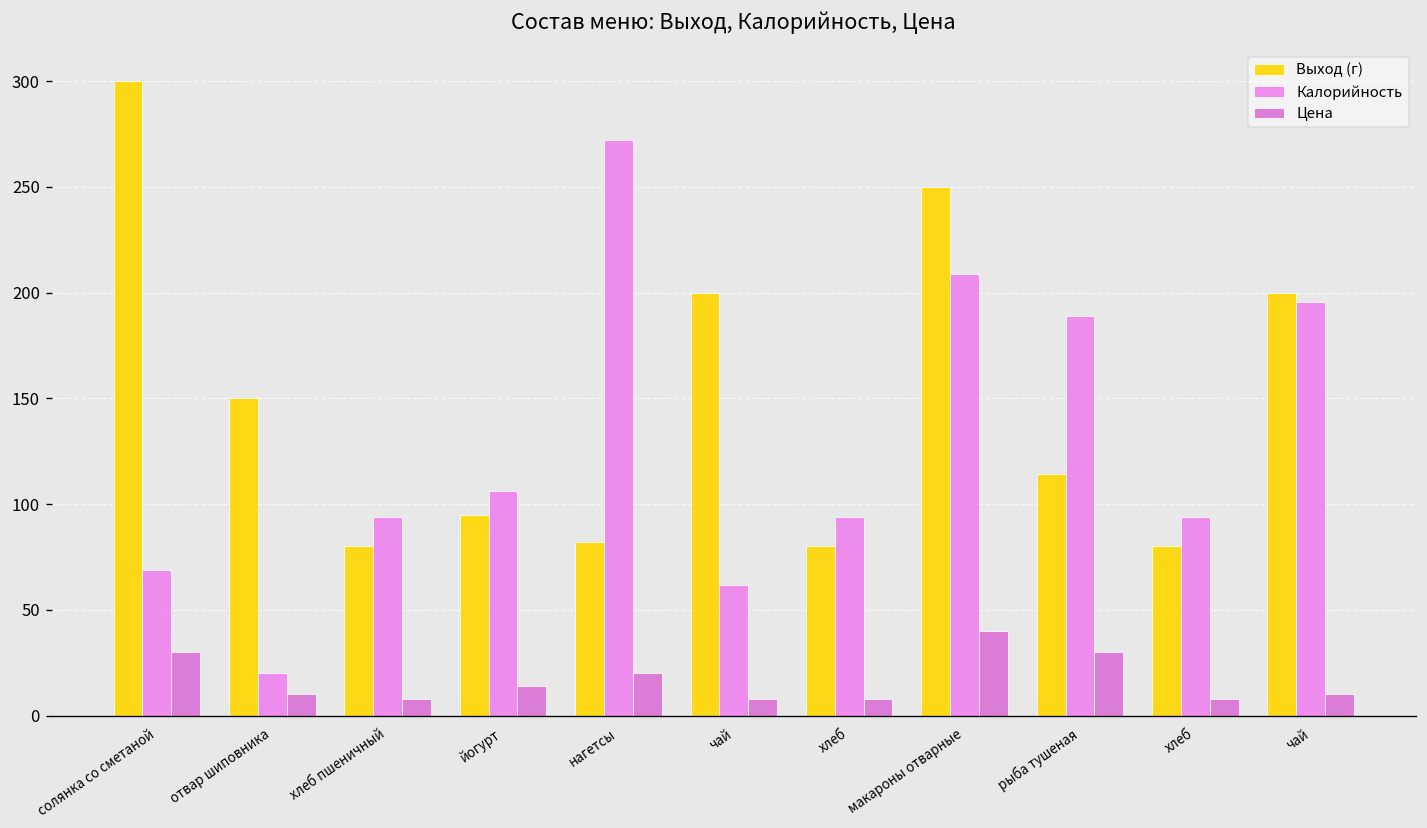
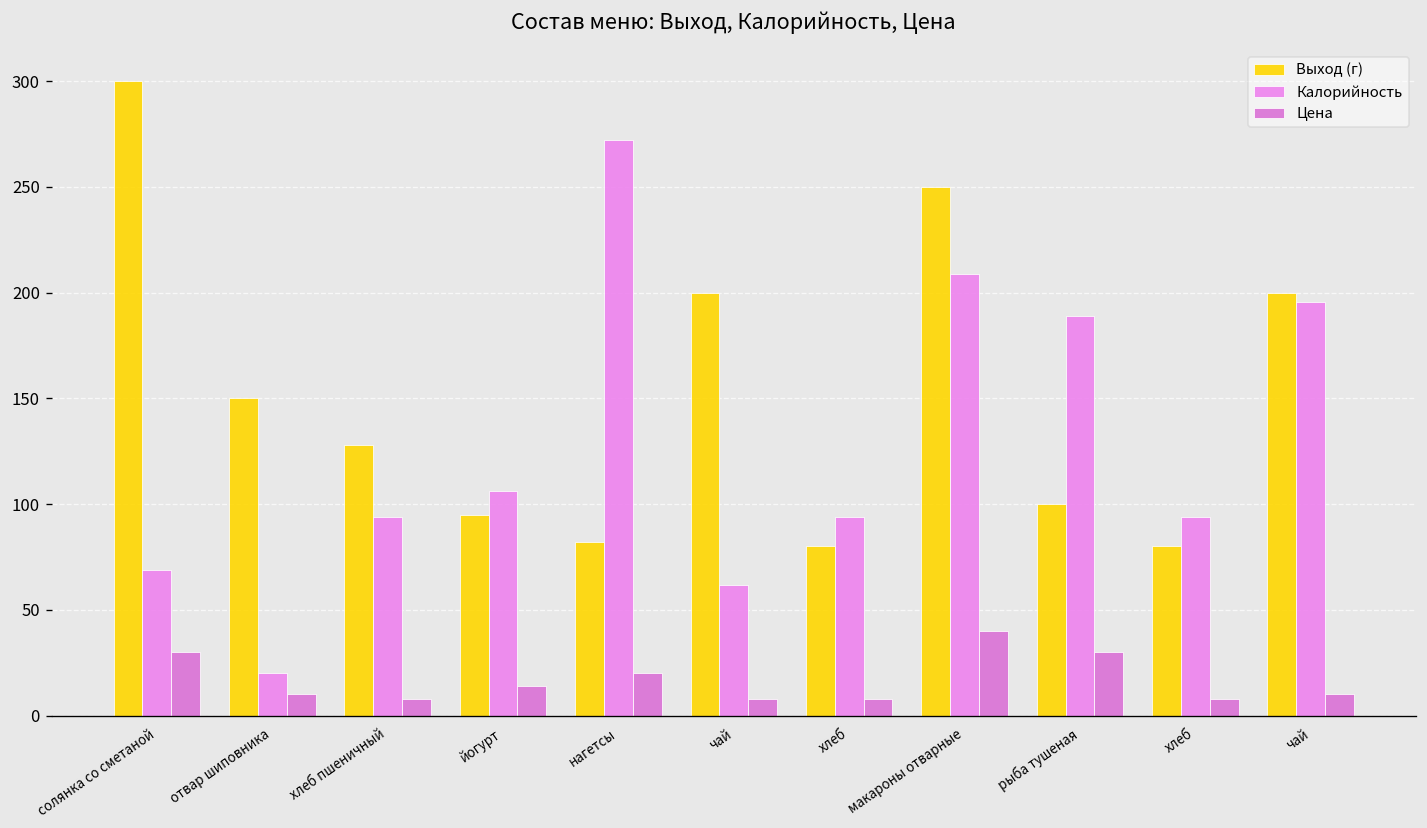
Выход (г), хлеб пшеничный: 80 -> 128
Выход (г), рыба тушеная: 114 -> 100
